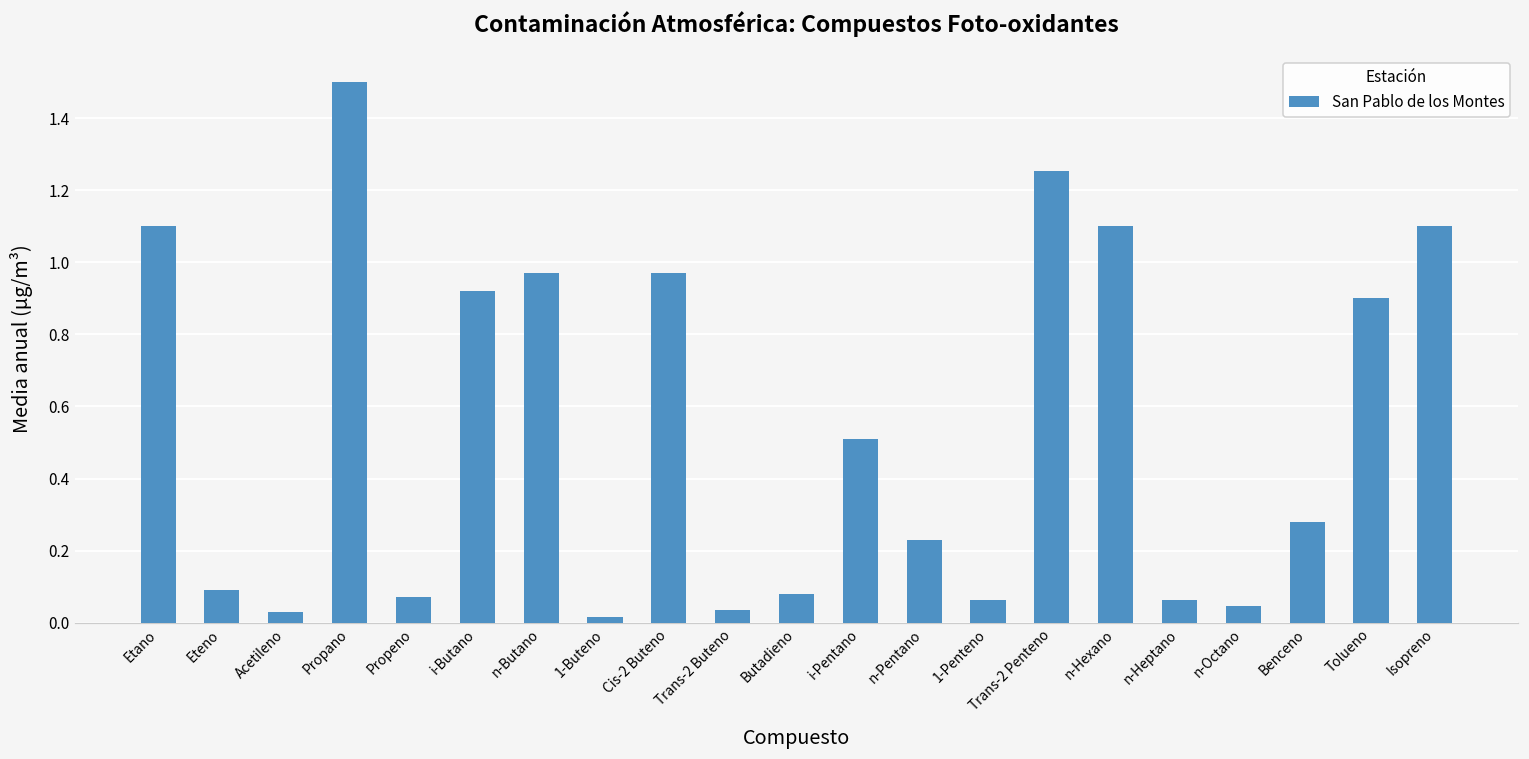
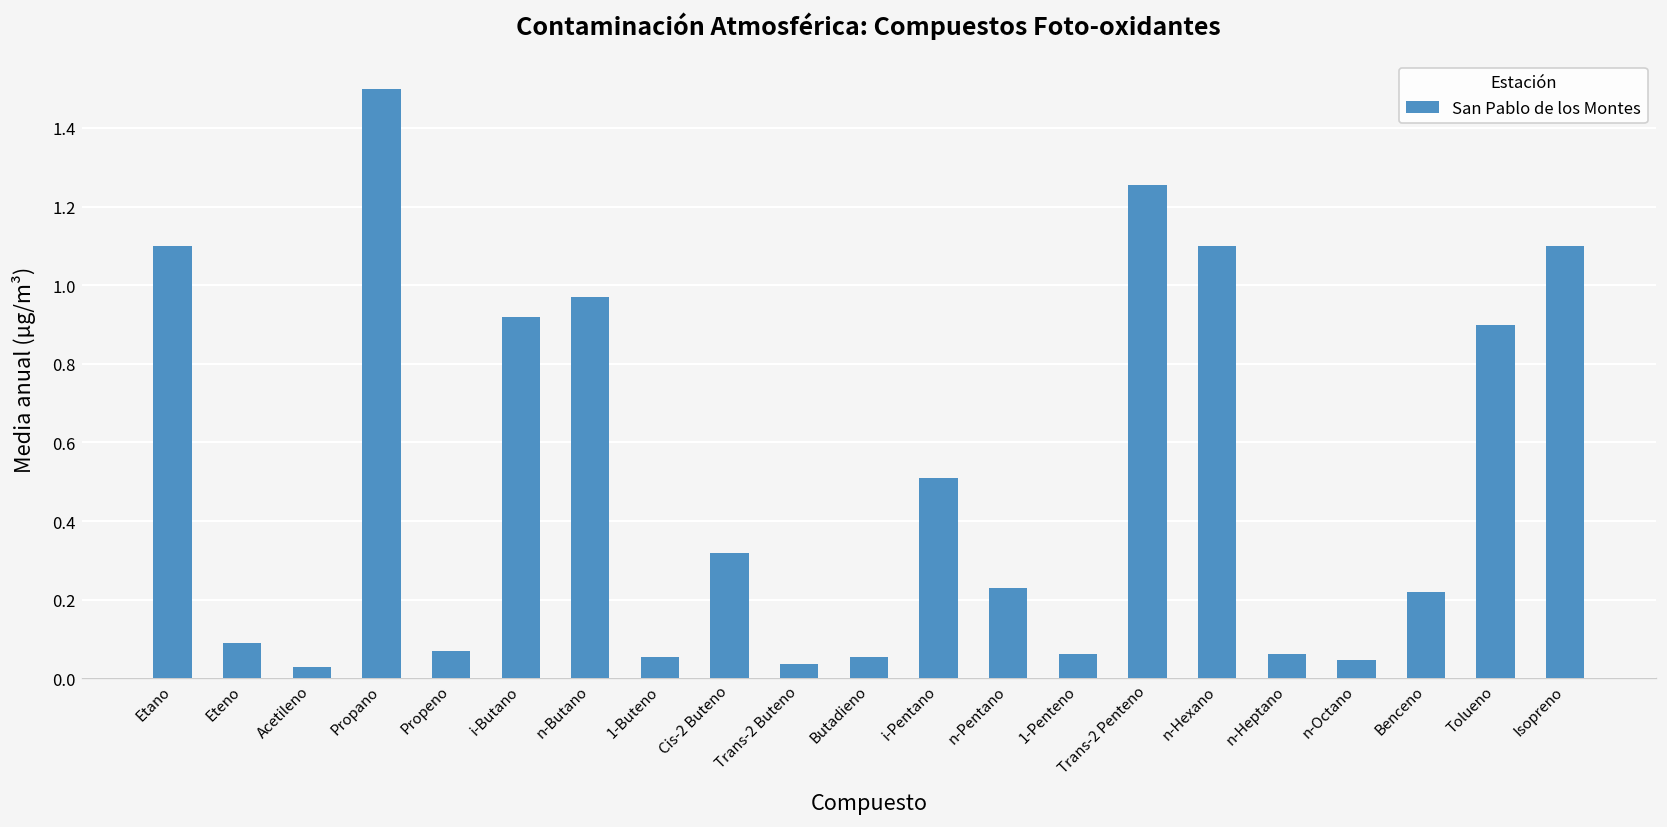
1-Buteno: 0.02 -> 0.06
Cis-2 Buteno: 0.97 -> 0.32
Butadieno: 0.08 -> 0.05
Benceno: 0.28 -> 0.22
